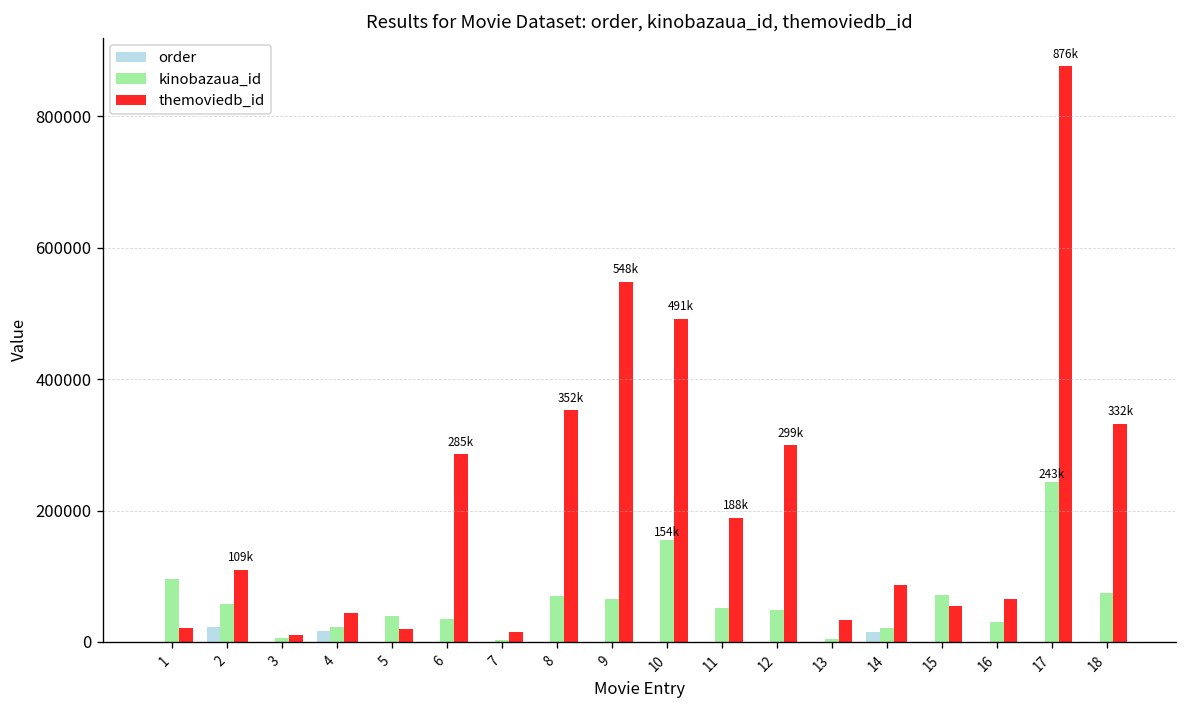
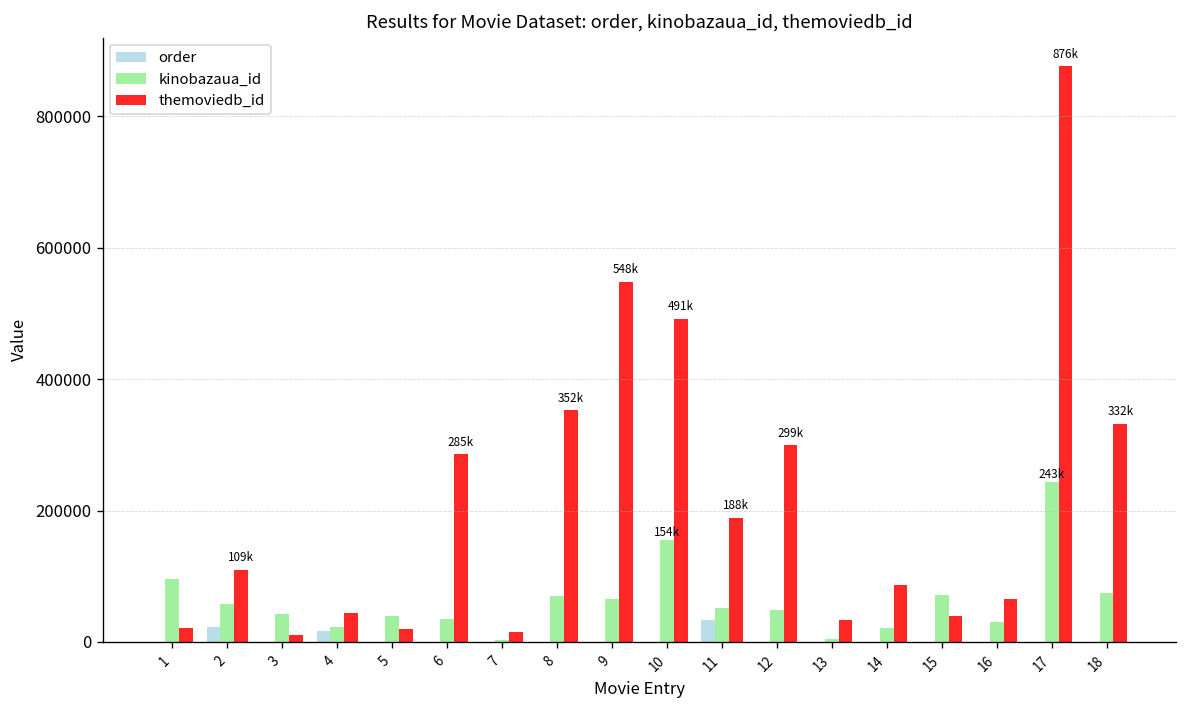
kinobazaua_id, 3: 10000 -> 40000
order, 11: 0 -> 30000
order, 14: 20000 -> 0
themoviedb_id, 15: 50000 -> 40000
